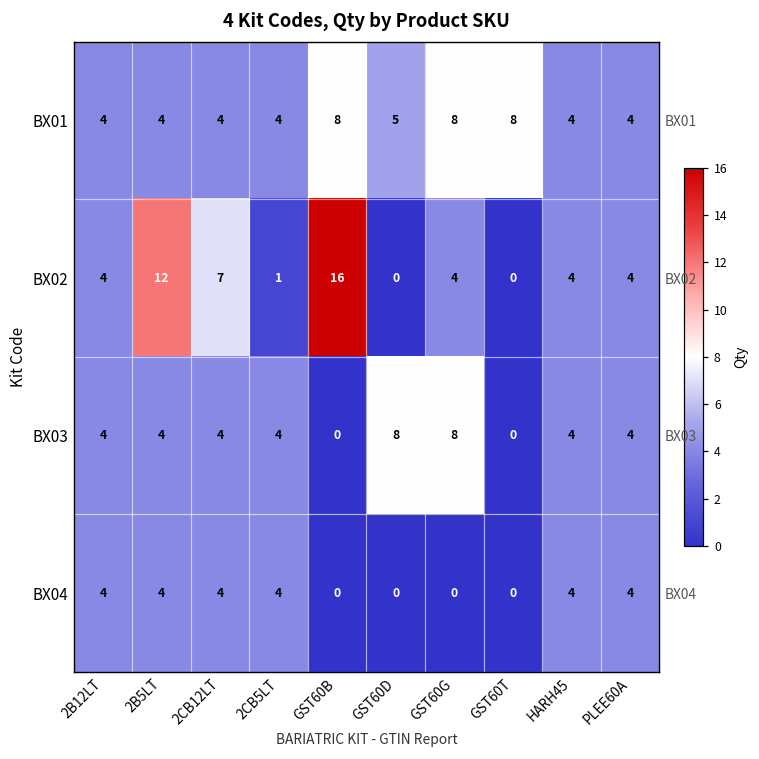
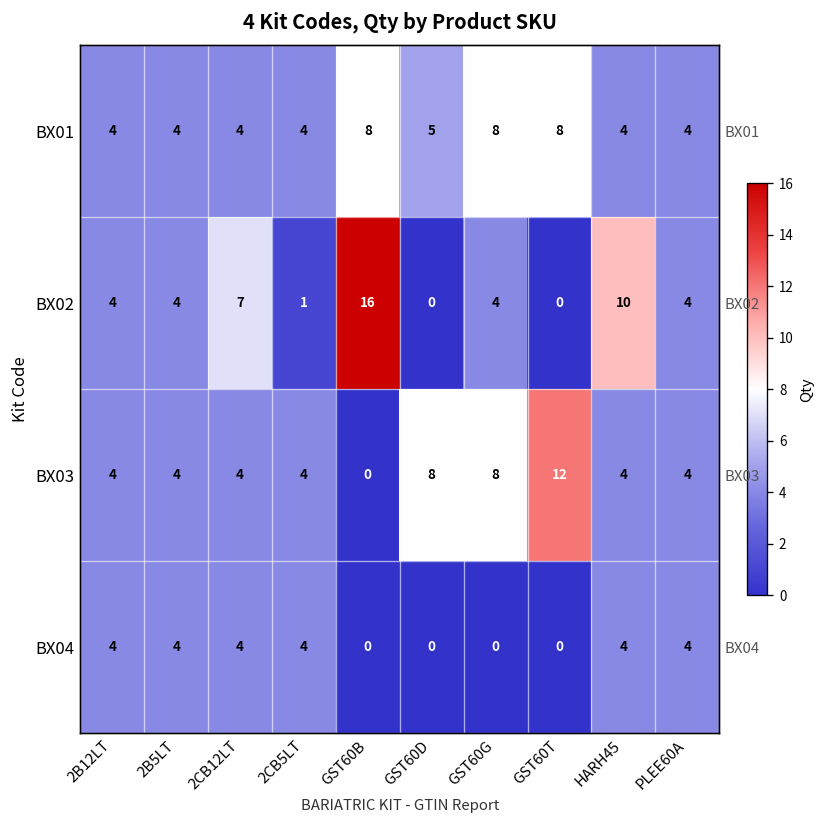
BX02, 2B5LT: 12 -> 4
BX02, HARH45: 4 -> 10
BX03, GST60T: 0 -> 12
